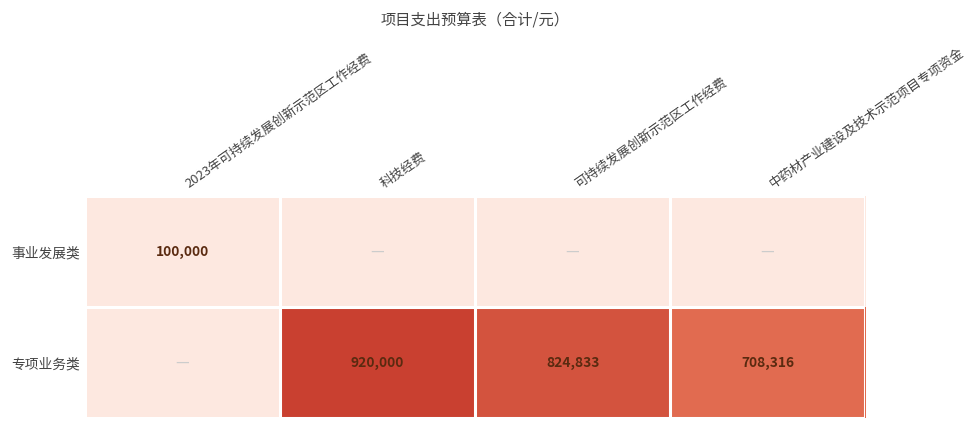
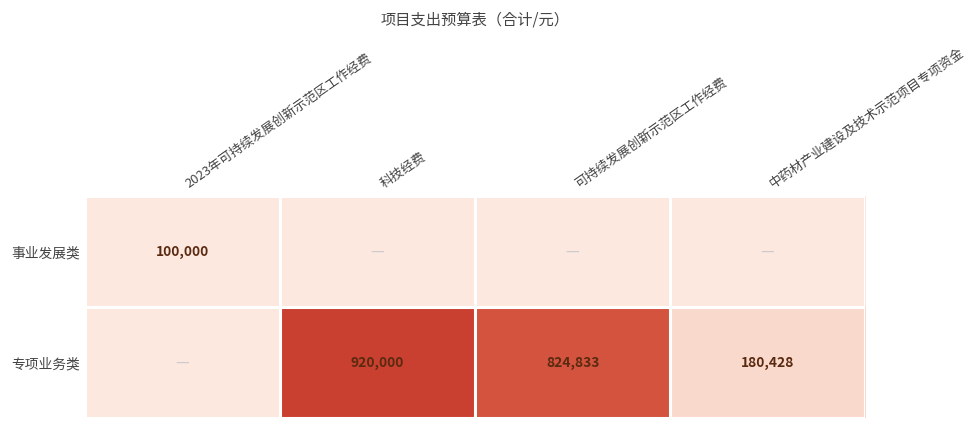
专项业务类, 中药材产业建设及技术示范项目专项资金: 708,316 -> 180,428
